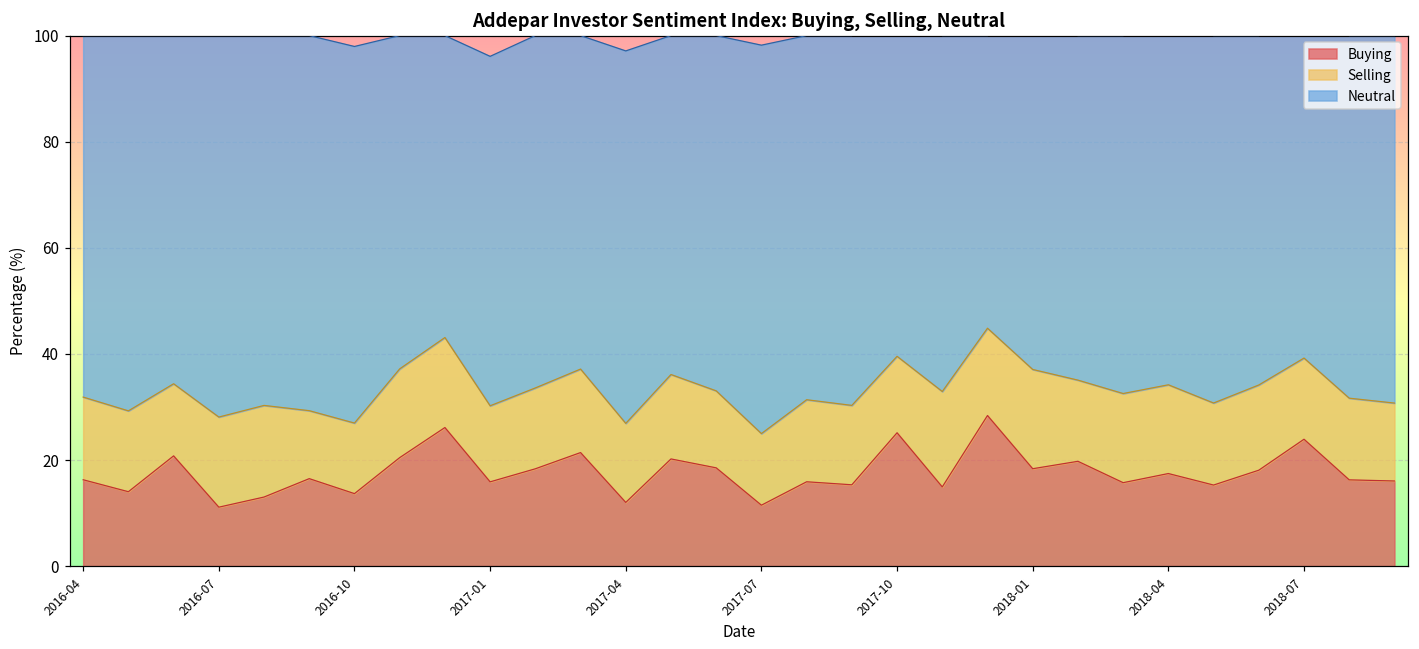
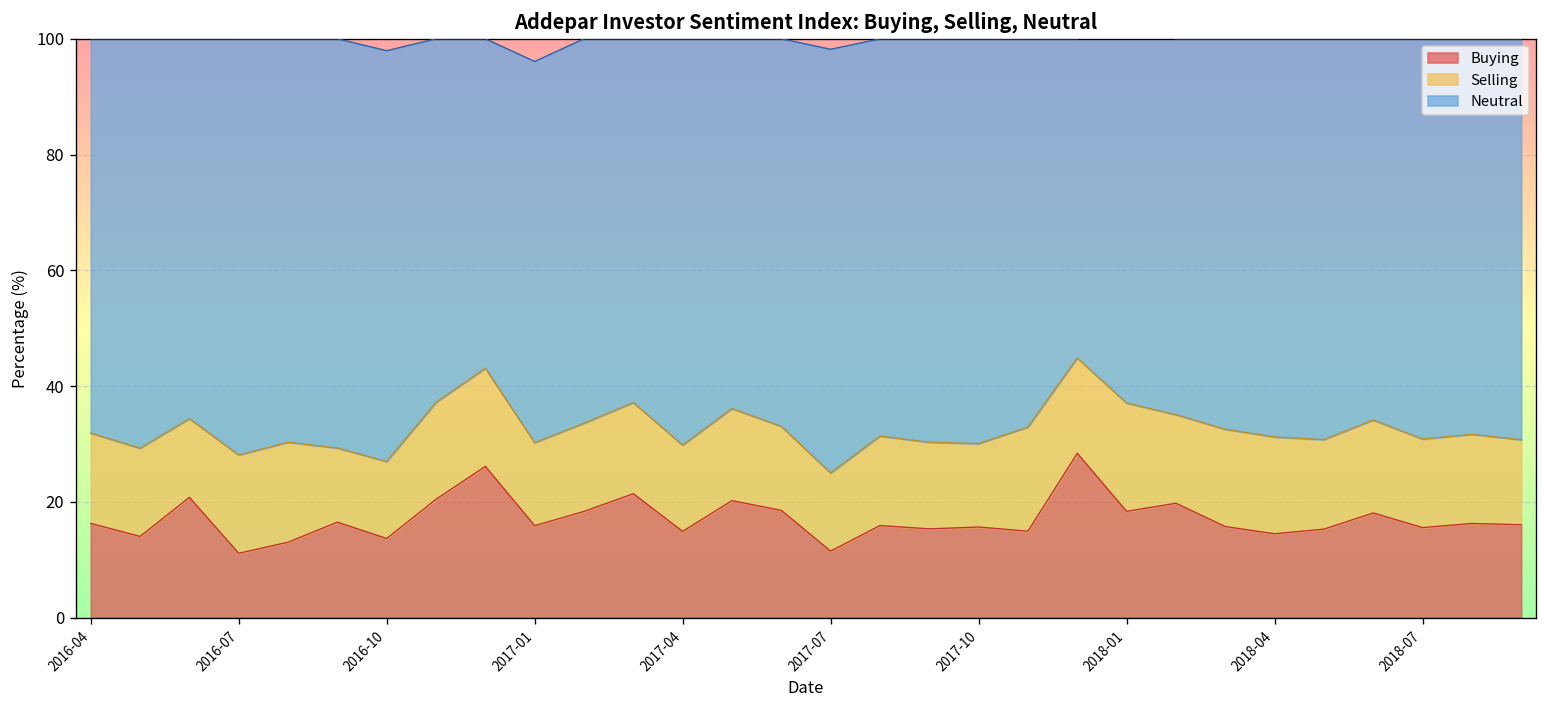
Buying, 2017-04: 12 -> 15
Buying, 2017-10: 25 -> 16
Buying, 2018-04: 17 -> 14
Buying, 2018-07: 24 -> 16
